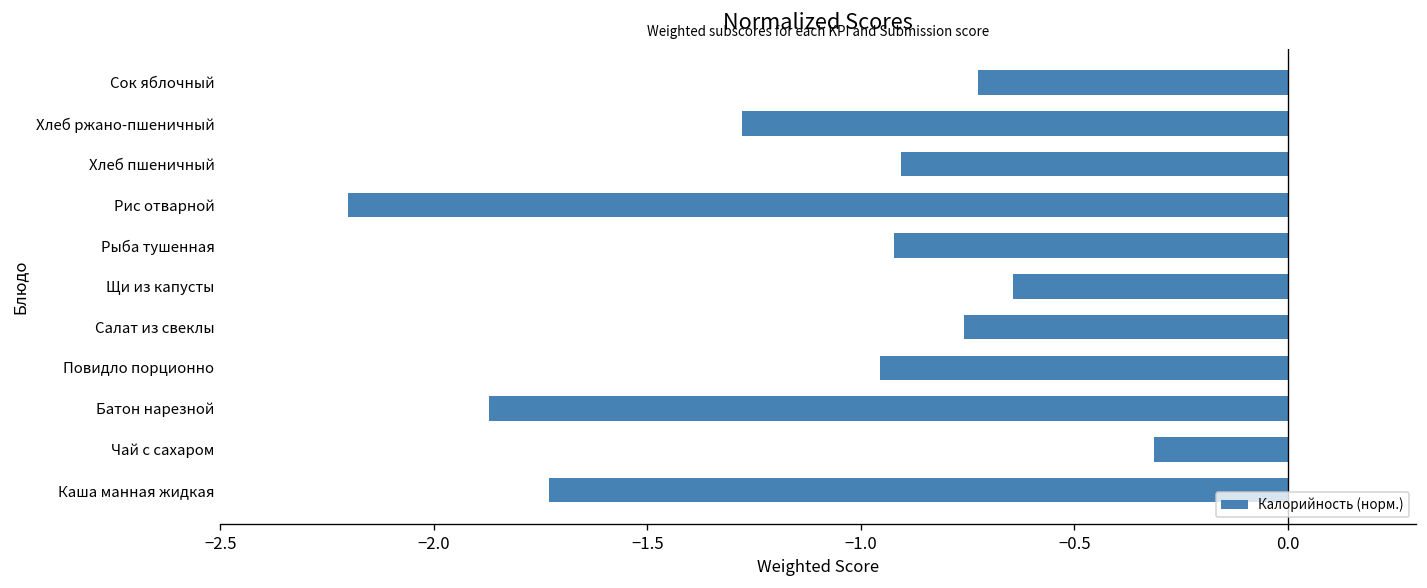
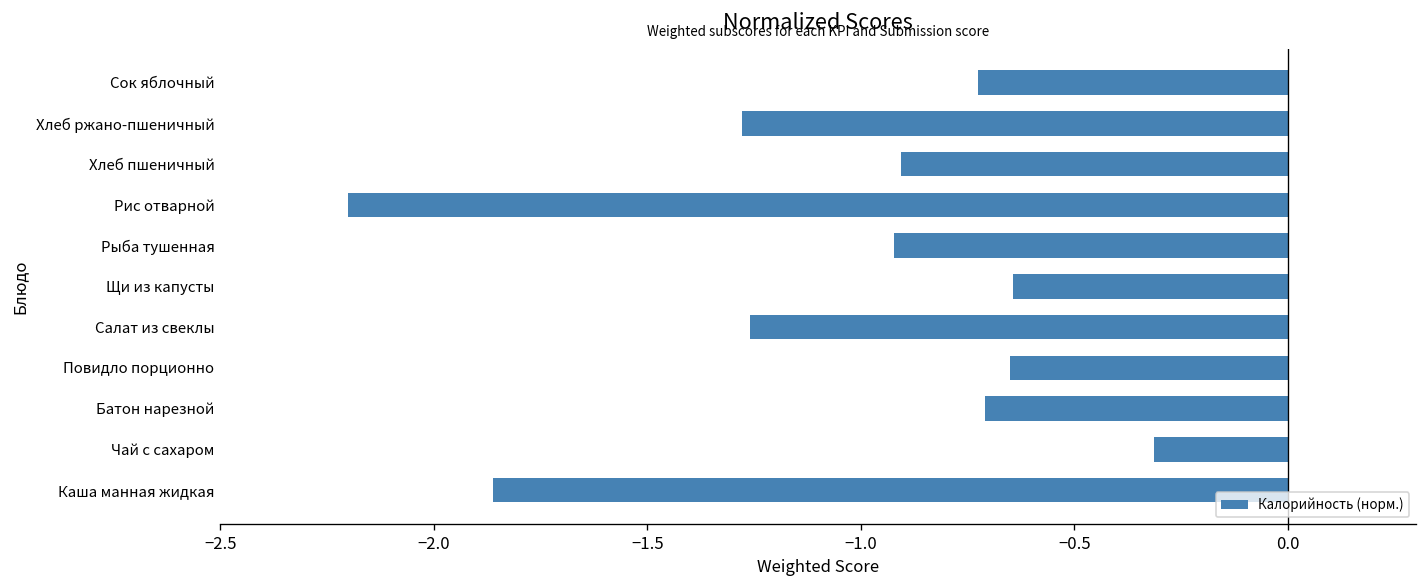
Салат из свеклы: -0.76 -> -1.26
Повидло порционно: -0.96 -> -0.65
Батон нарезной: -1.87 -> -0.71
Каша манная жидкая: -1.73 -> -1.86
